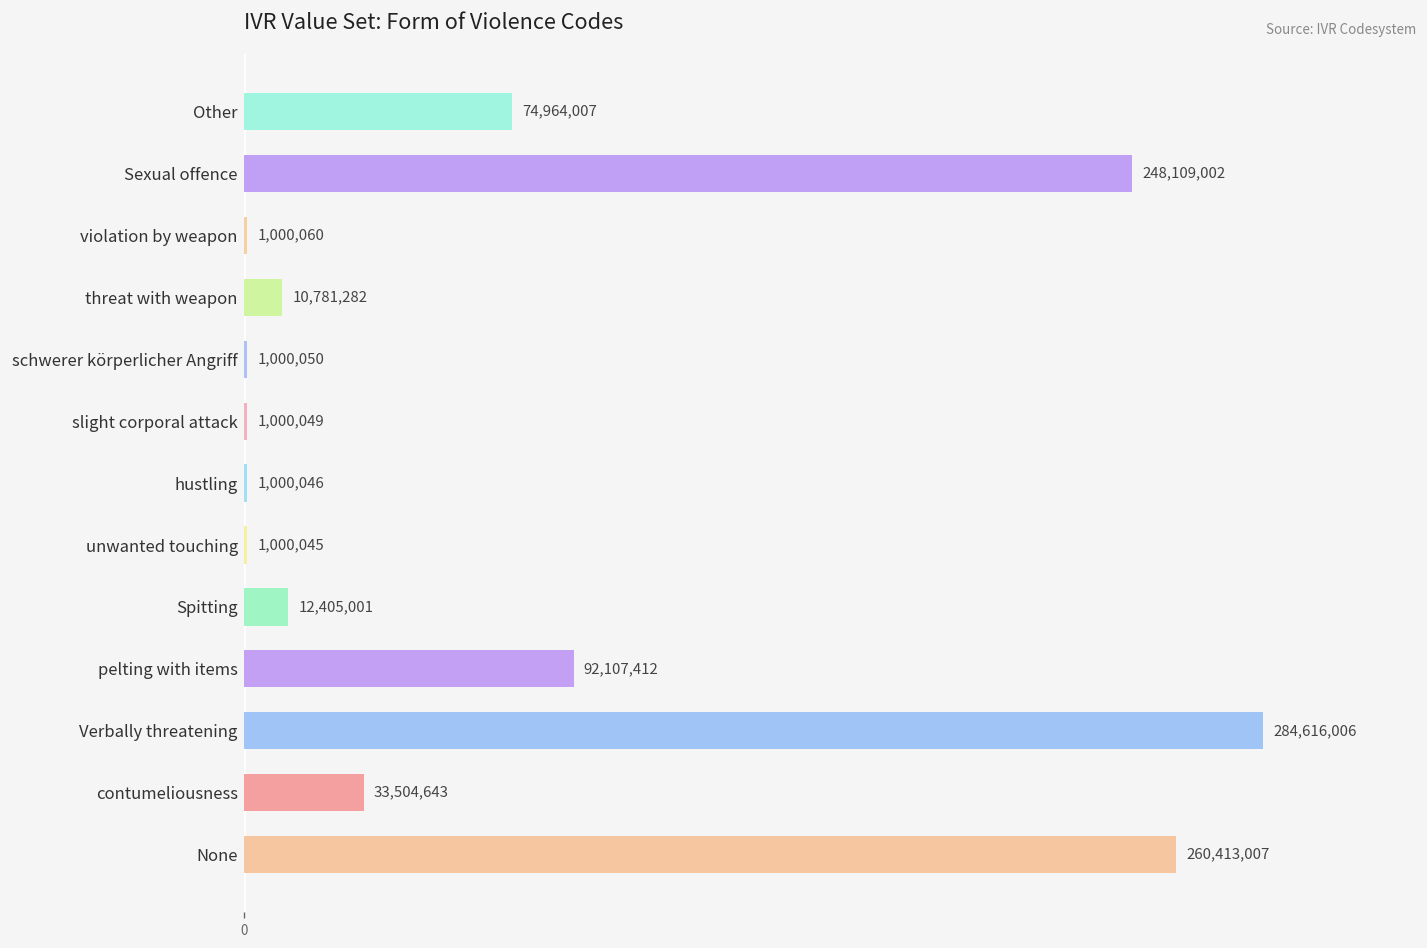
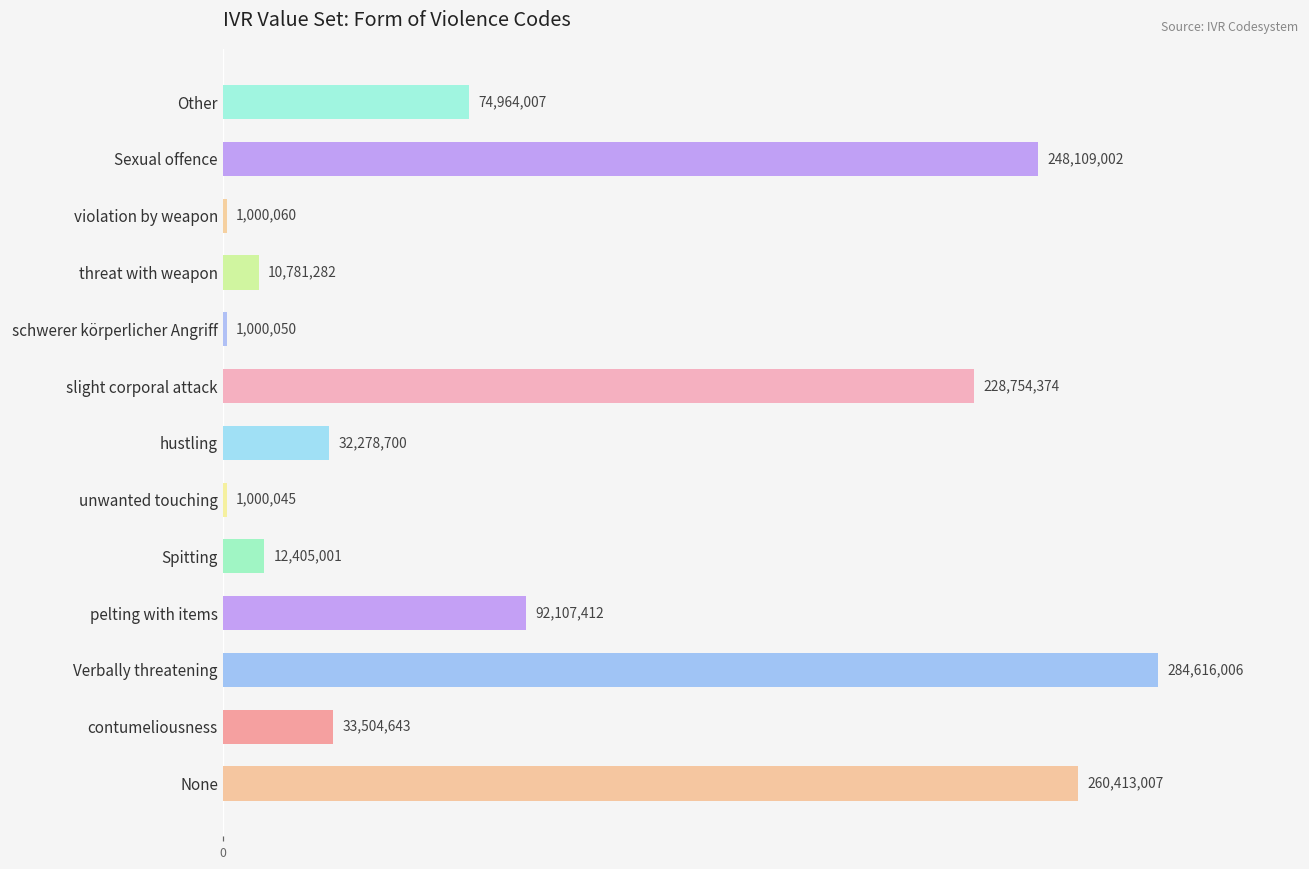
slight corporal attack: 1,000,049 -> 228,754,374
hustling: 1,000,046 -> 32,278,700
